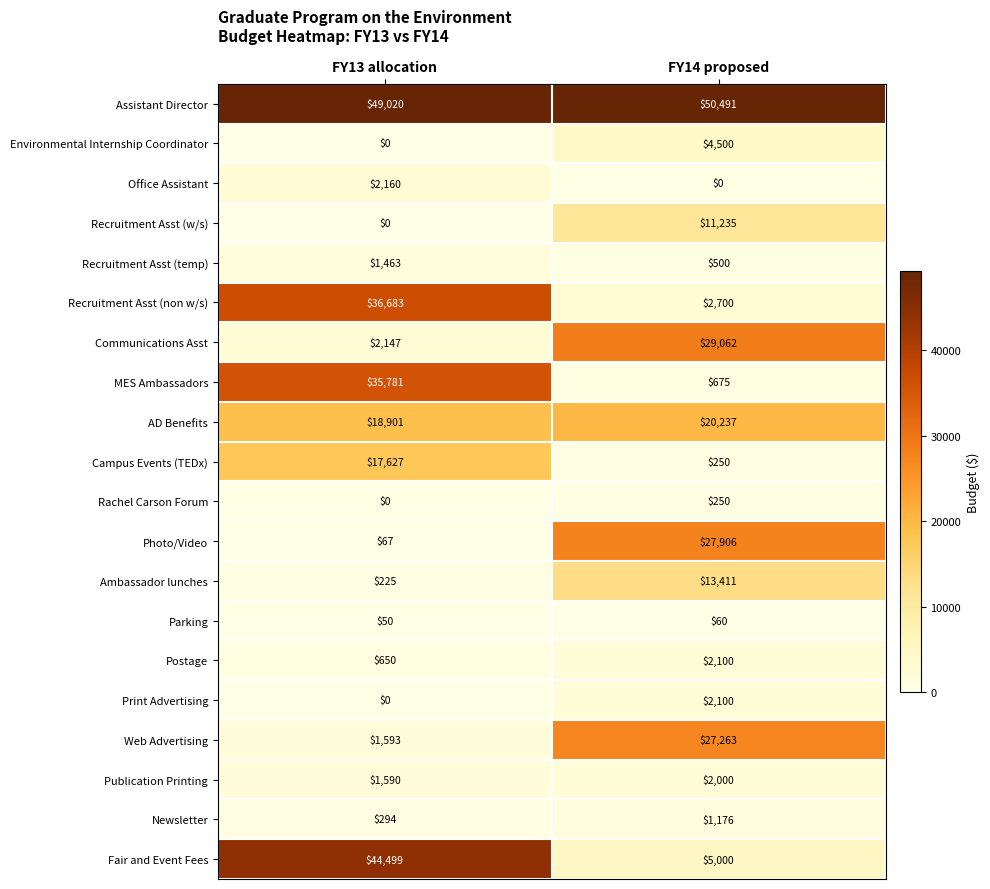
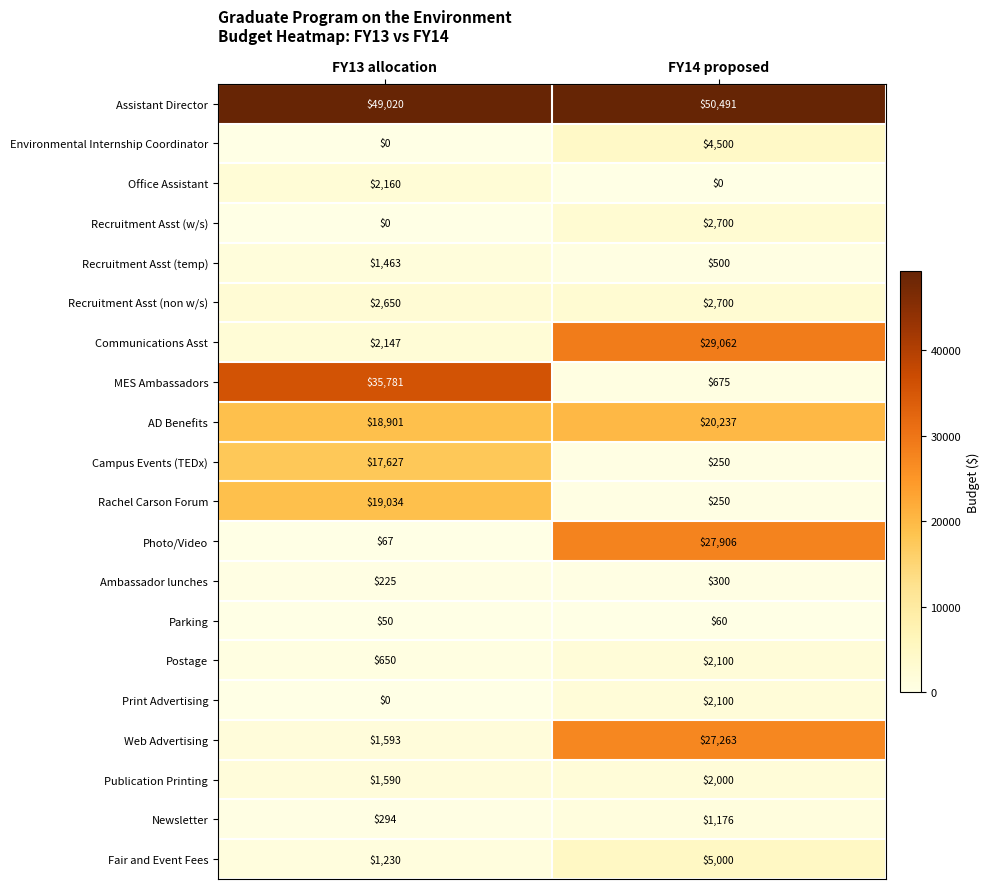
Recruitment Asst (w/s), FY14 proposed: $11,235 -> $2,700
Recruitment Asst (non w/s), FY13 allocation: $36,683 -> $2,650
Rachel Carson Forum, FY13 allocation: $0 -> $19,034
Ambassador lunches, FY14 proposed: $13,411 -> $300
Fair and Event Fees, FY13 allocation: $44,499 -> $1,230
